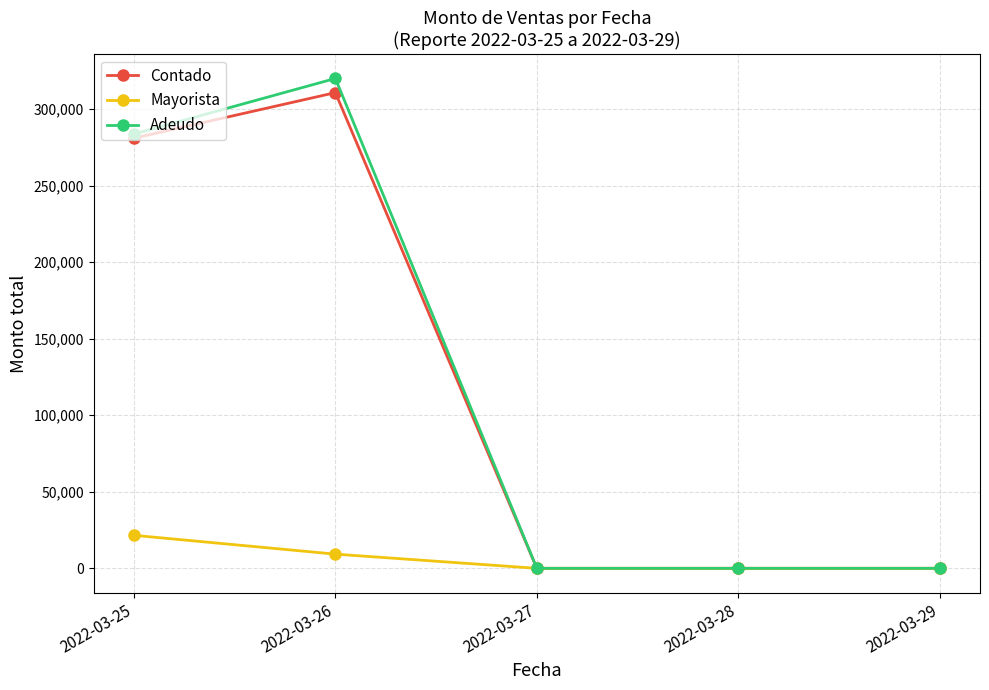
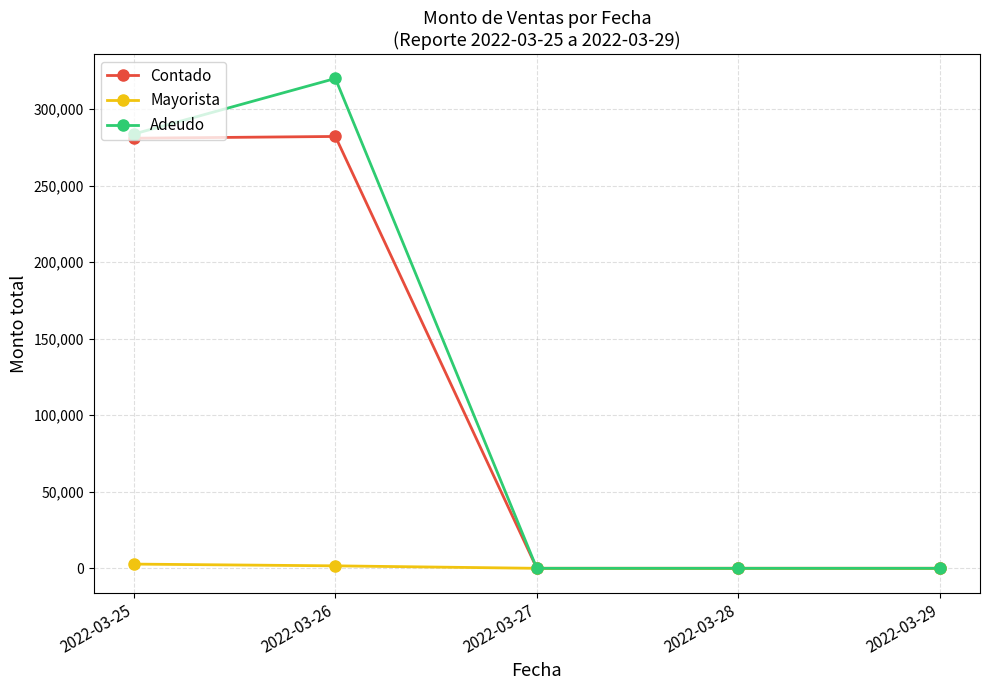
Mayorista, 2022-03-25: 22,000 -> 3,000
Contado, 2022-03-26: 311,000 -> 282,000
Mayorista, 2022-03-26: 9,000 -> 2,000
